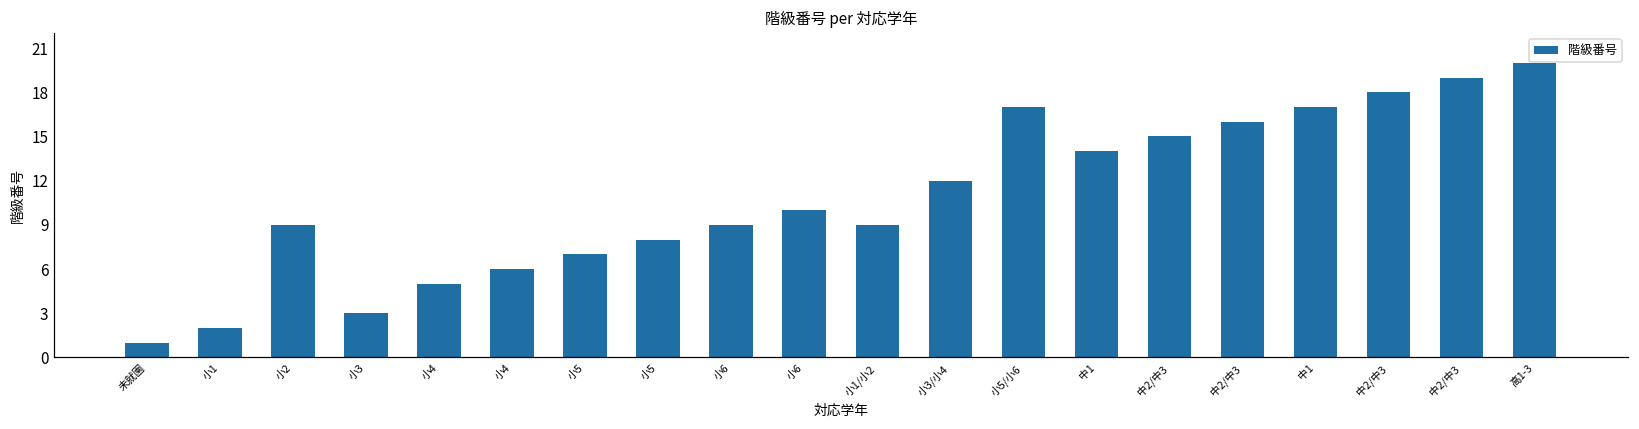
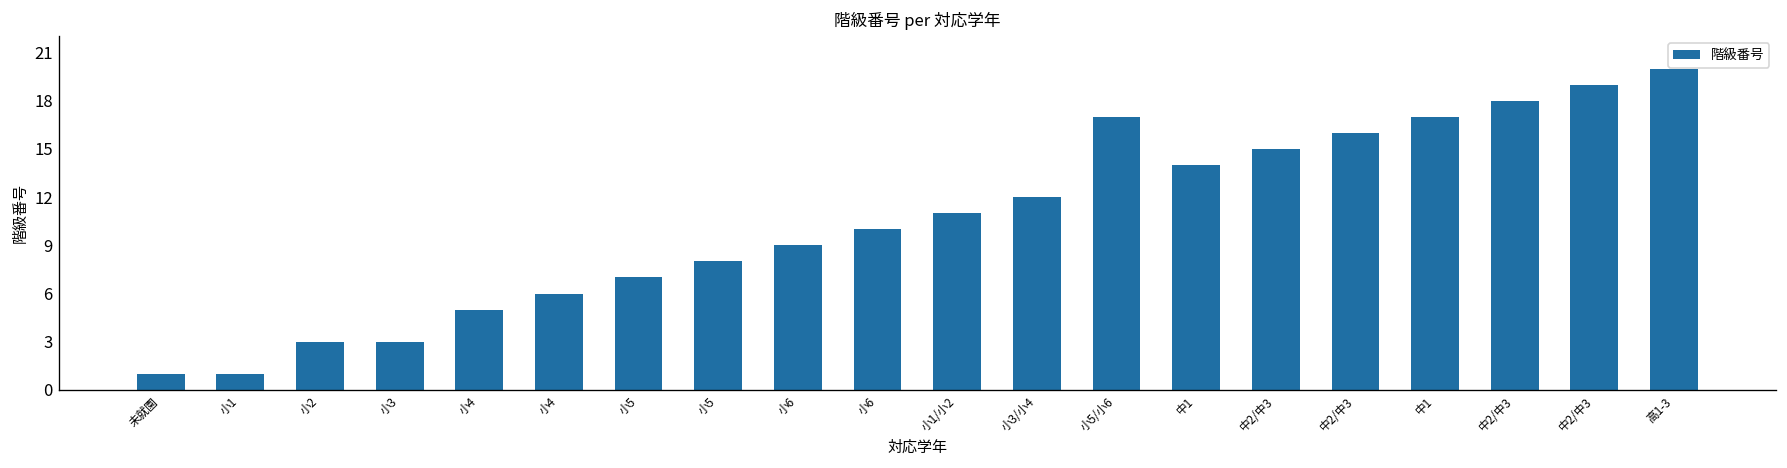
小1: 2 -> 1
小2: 9 -> 3
小1/小2: 9 -> 11
